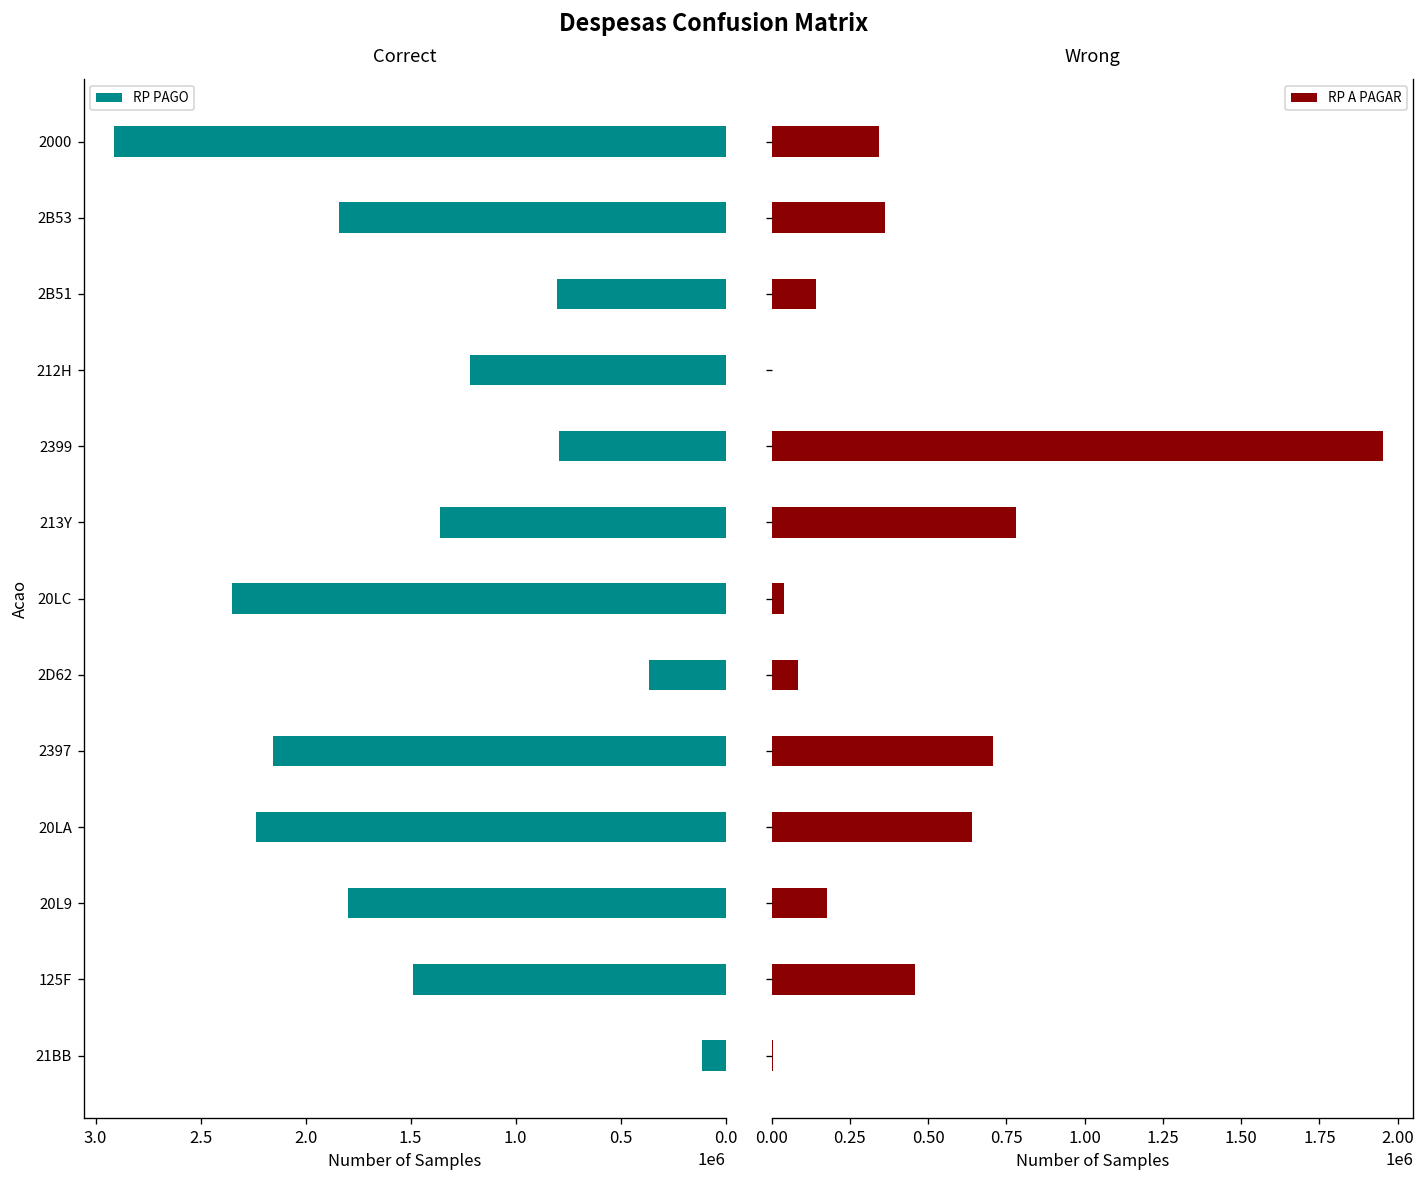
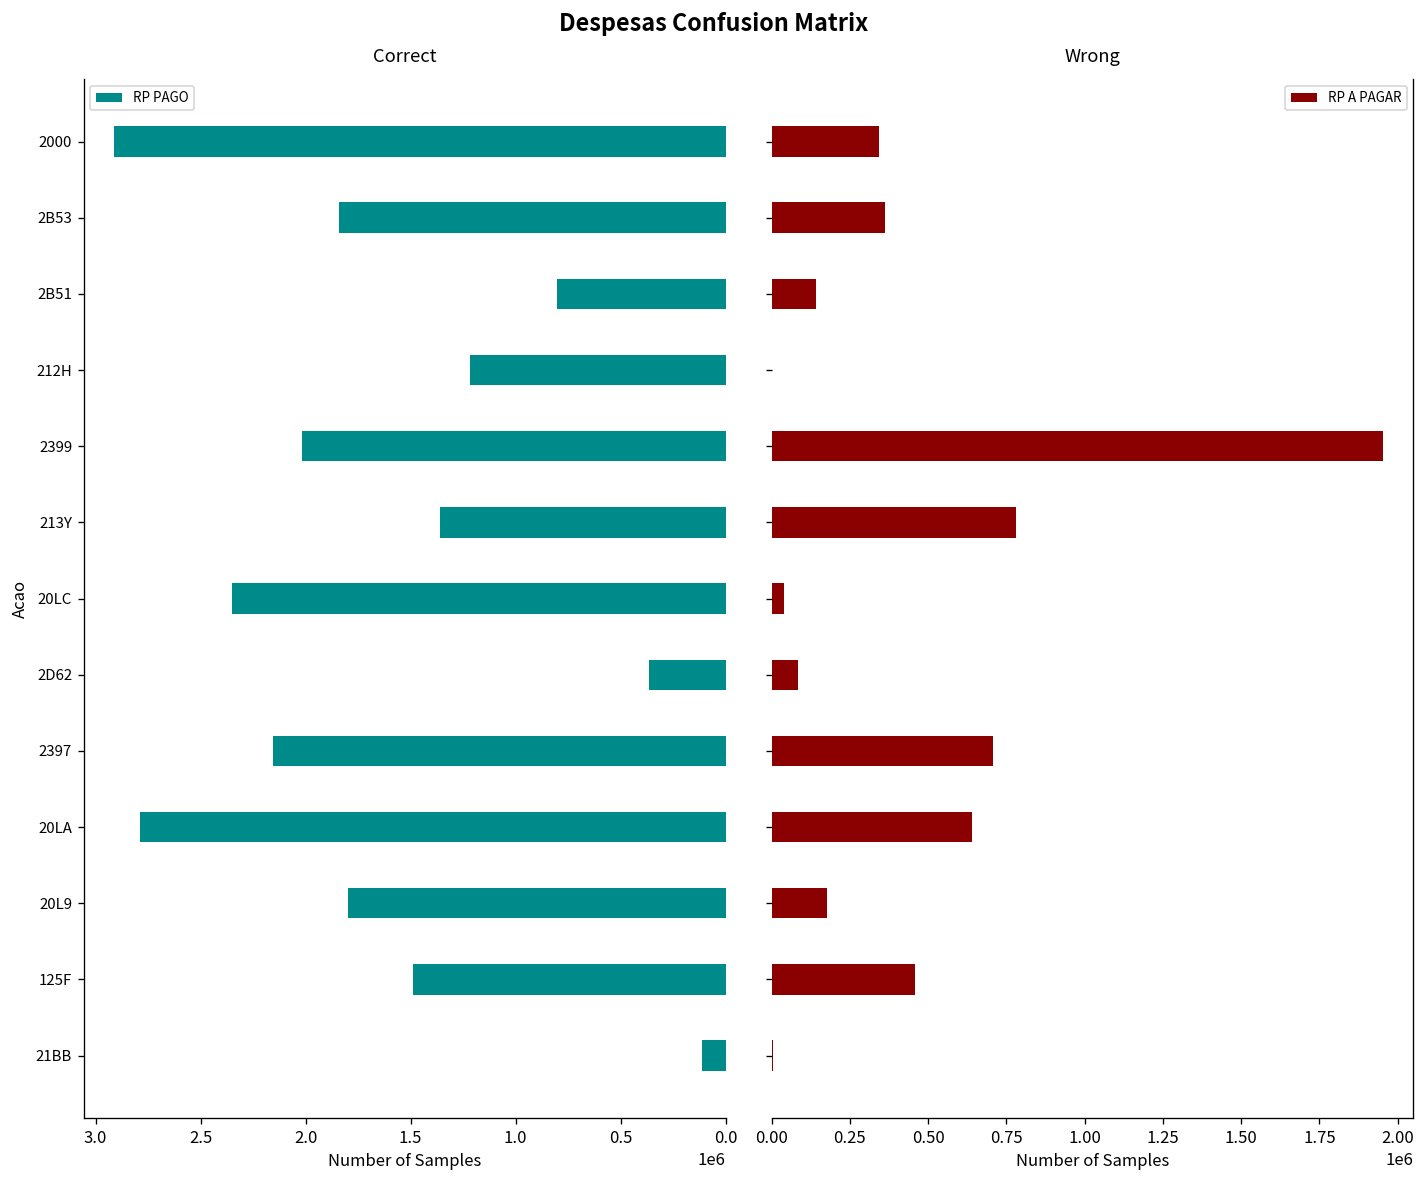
Correct, 2399: 790000 -> 2010000
Correct, 20LA: 2240000 -> 2790000
